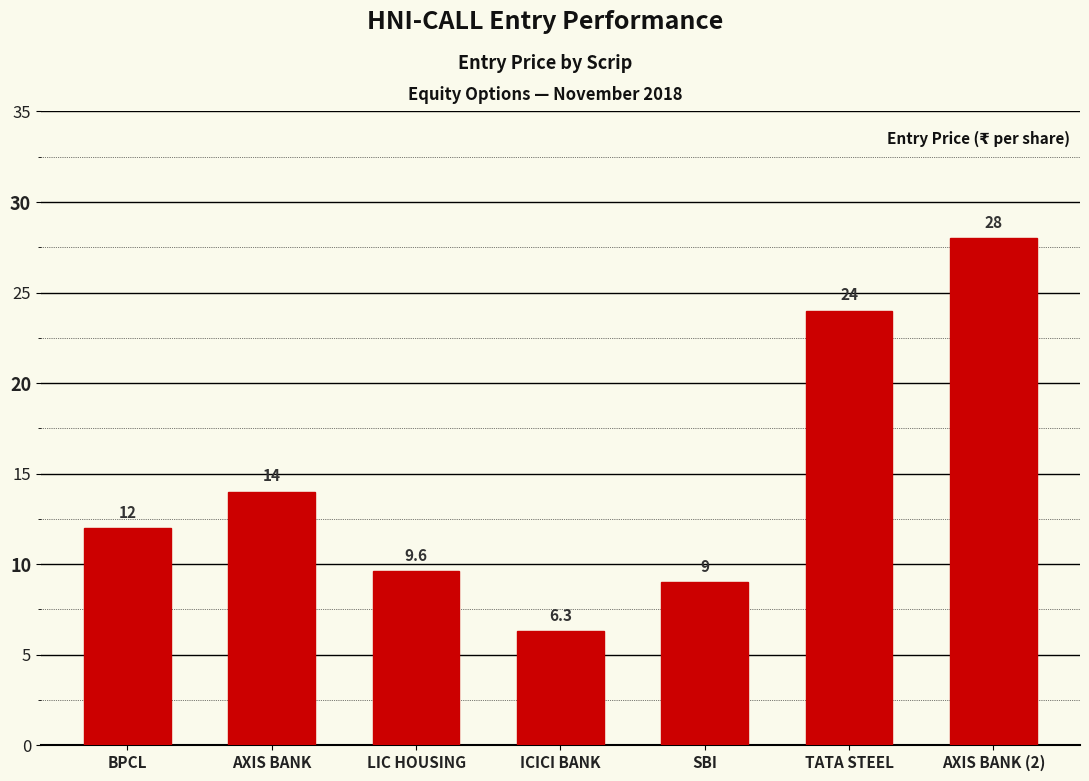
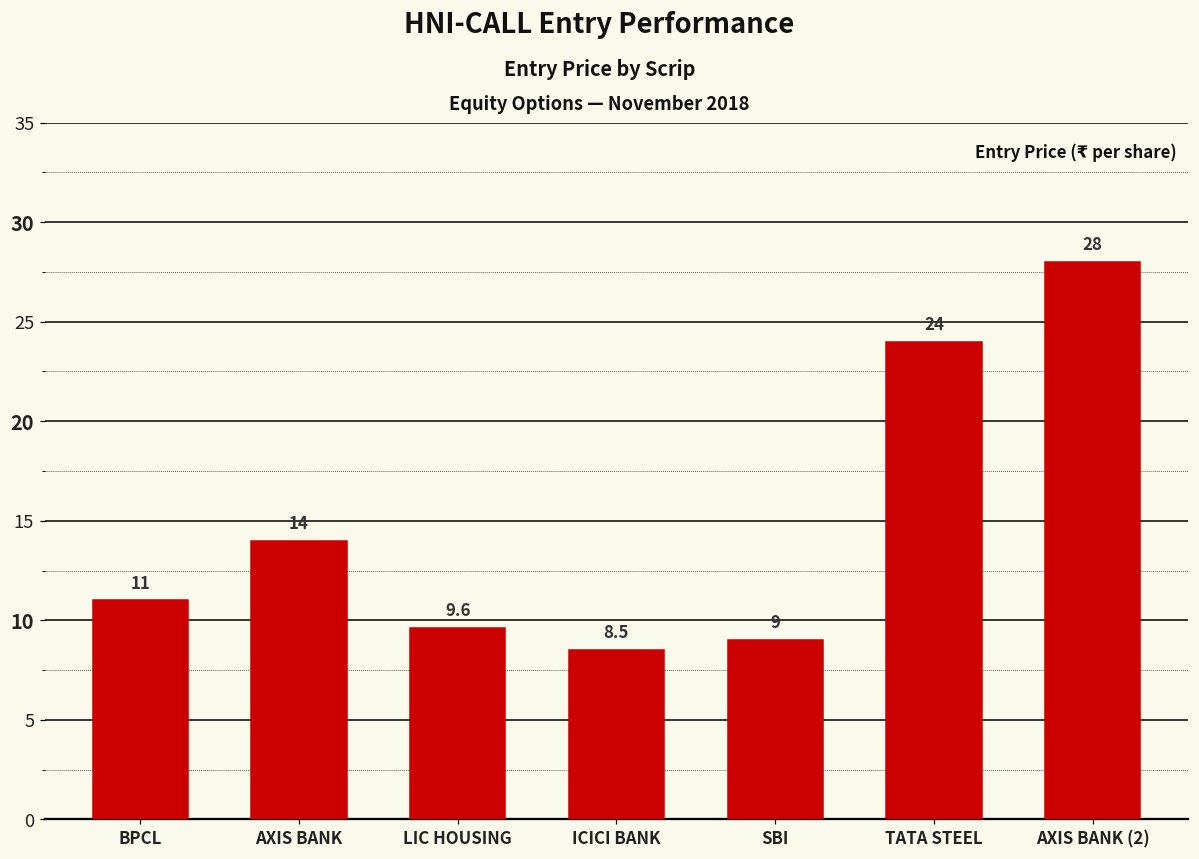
BPCL: 12 -> 11
ICICI BANK: 6.3 -> 8.5
